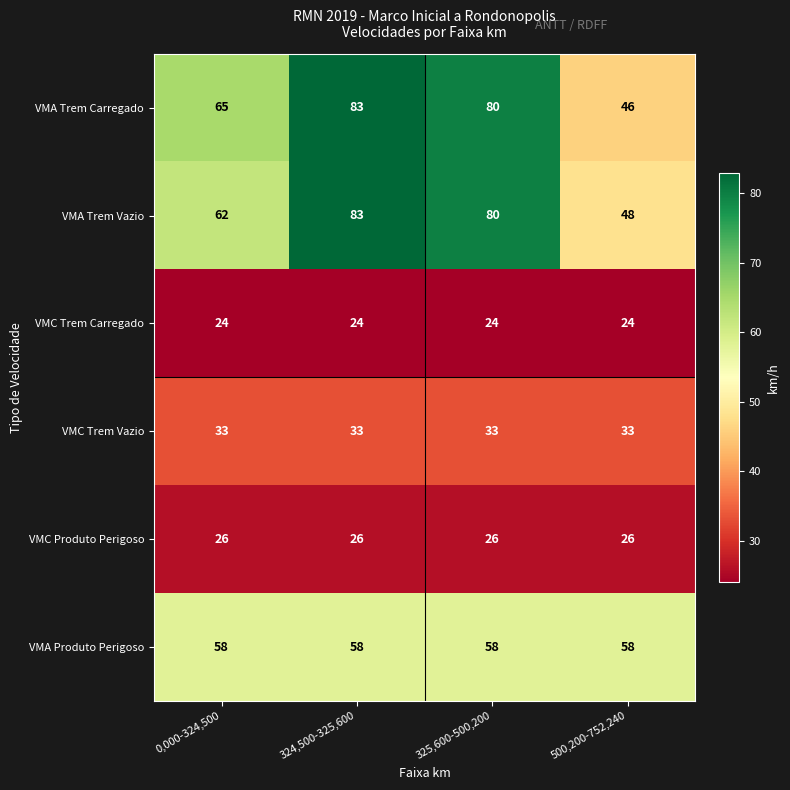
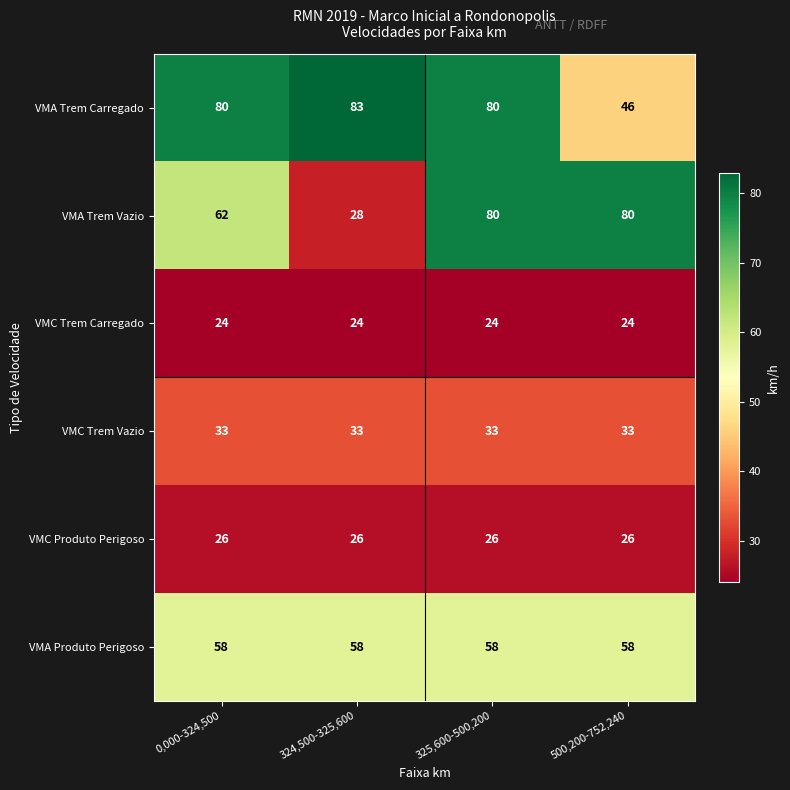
VMA Trem Carregado, 0,000-324,500: 65 -> 80
VMA Trem Vazio, 324,500-325,600: 83 -> 28
VMA Trem Vazio, 500,200-752,240: 48 -> 80
